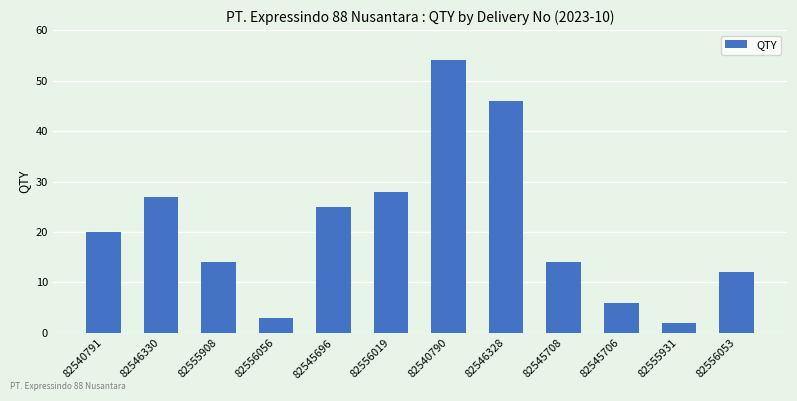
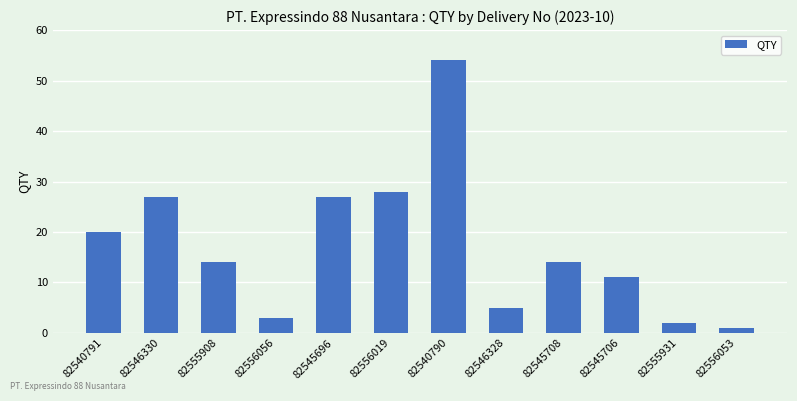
82545696: 25 -> 27
82546328: 46 -> 5
82545706: 6 -> 11
82556053: 12 -> 1
